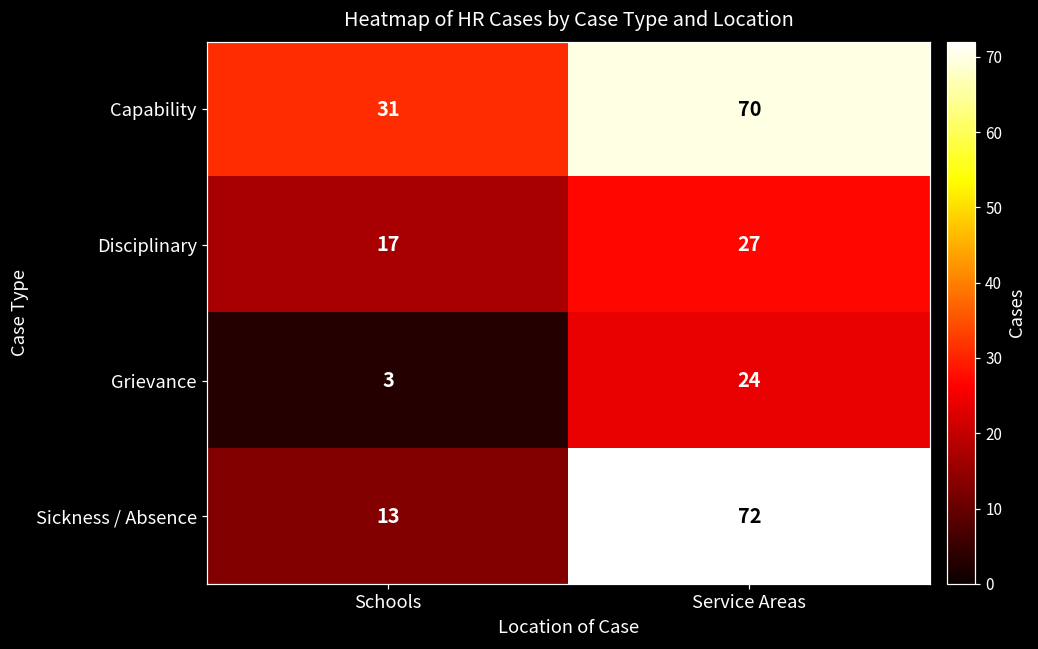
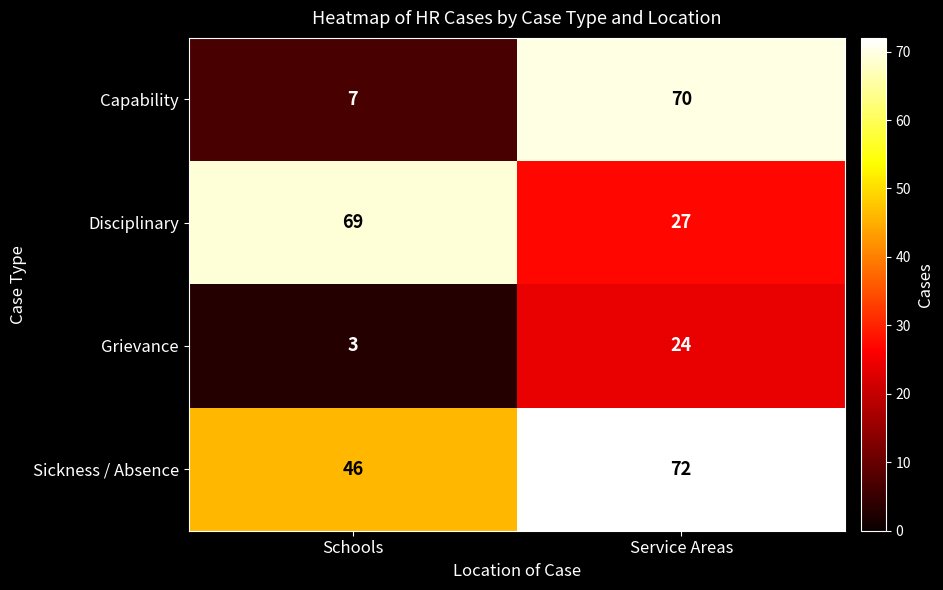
Capability, Schools: 31 -> 7
Disciplinary, Schools: 17 -> 69
Sickness / Absence, Schools: 13 -> 46
